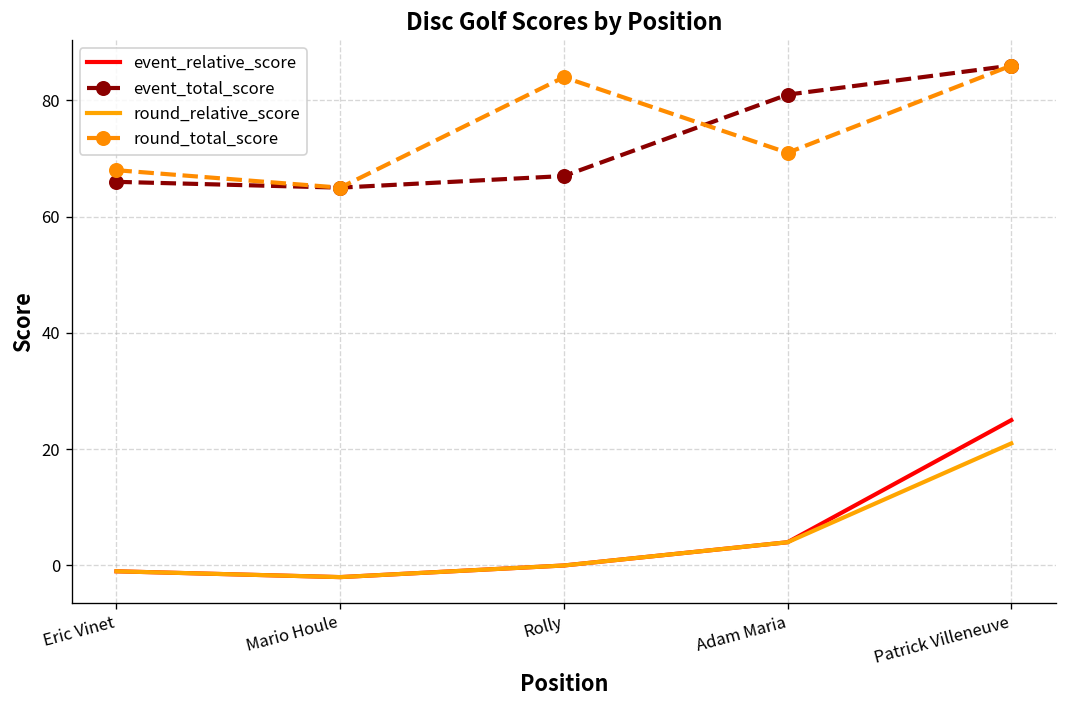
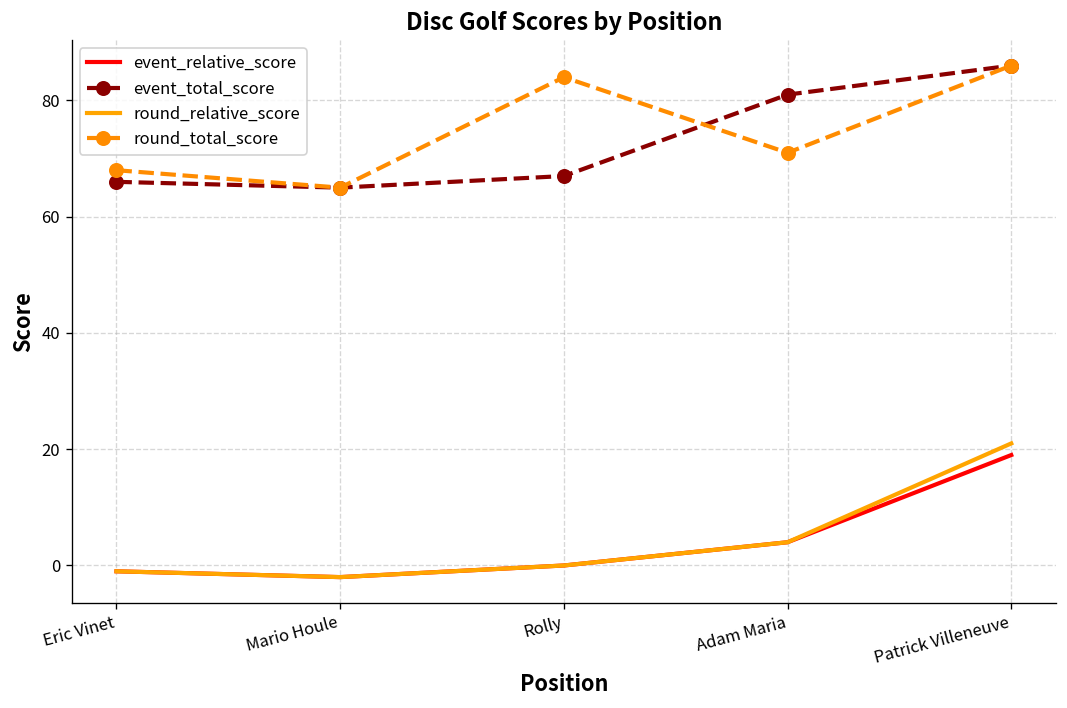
event_relative_score, Patrick Villeneuve: 25 -> 19
